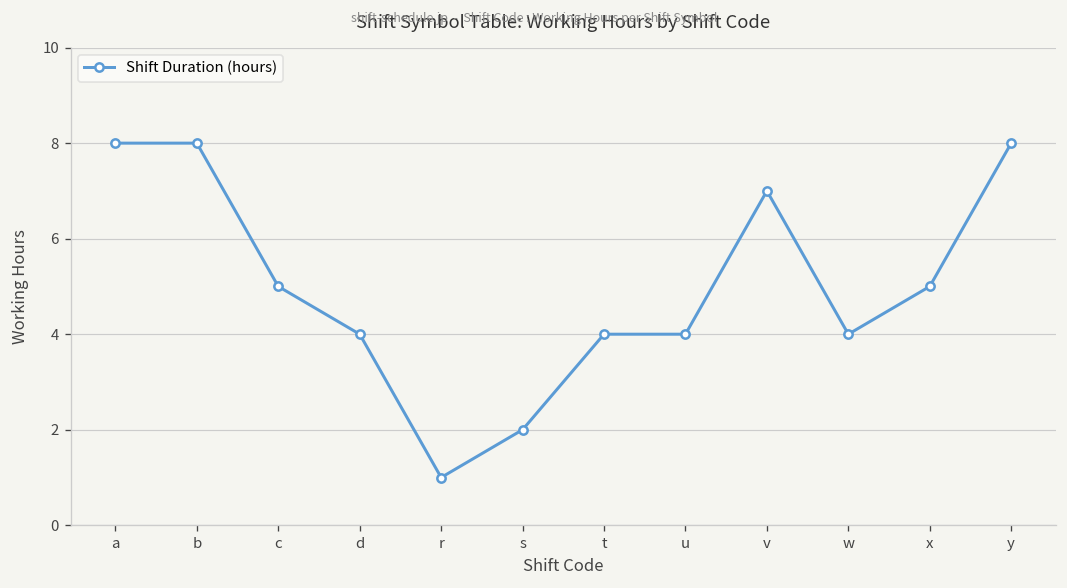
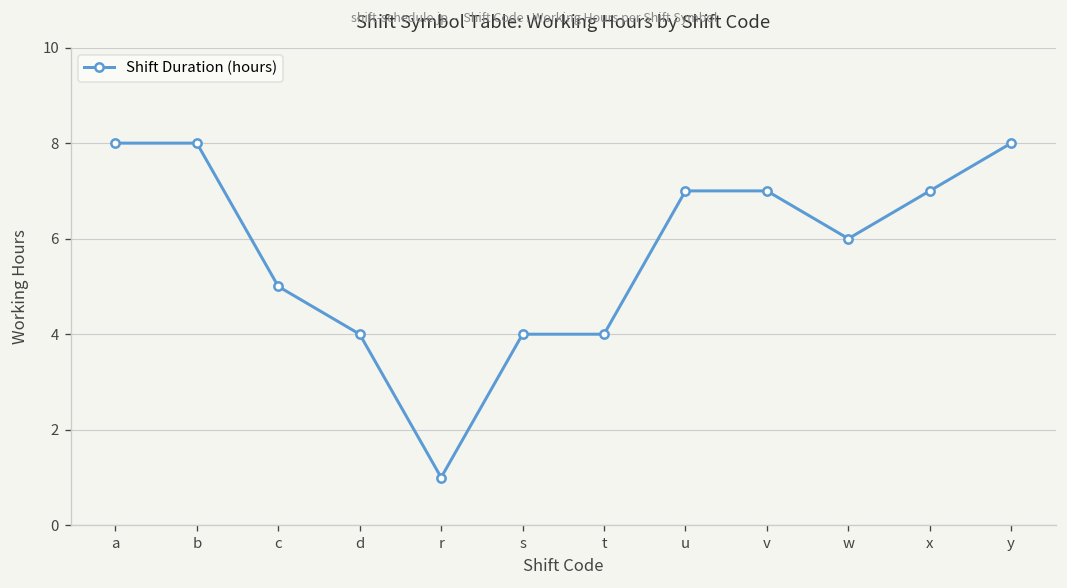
s: 2 -> 4
u: 4 -> 7
w: 4 -> 6
x: 5 -> 7
